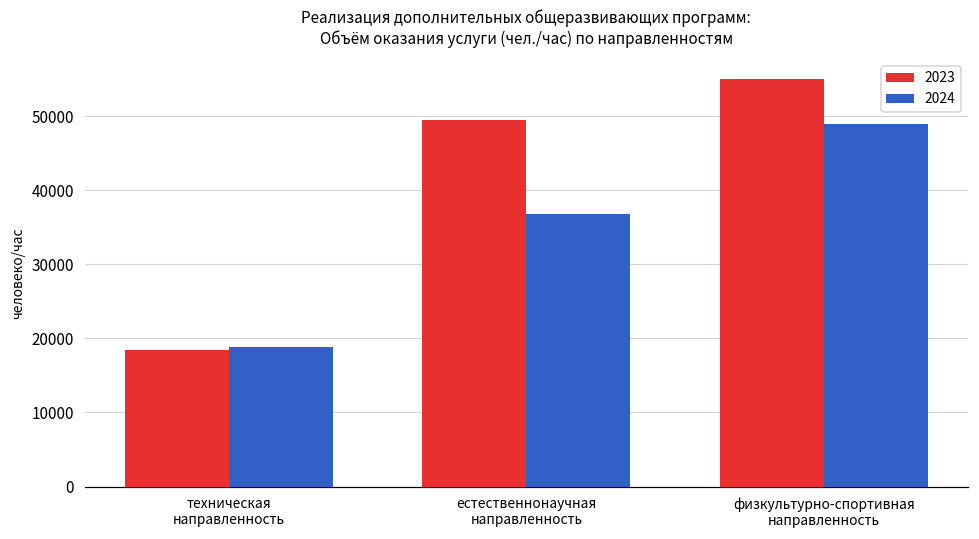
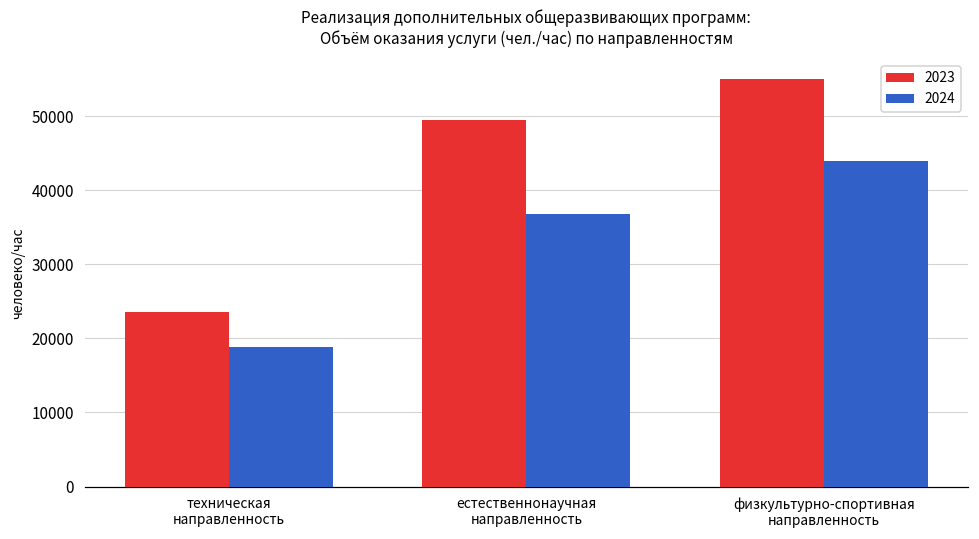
2023, техническая направленность: 18000 -> 24000
2024, физкультурно-спортивная направленность: 49000 -> 44000
